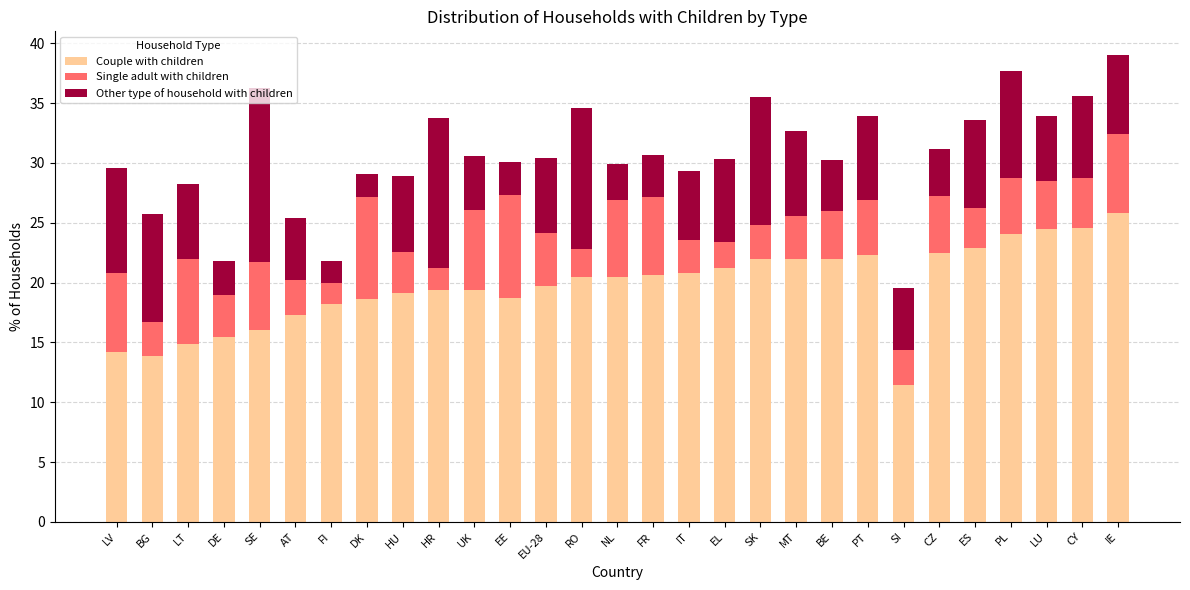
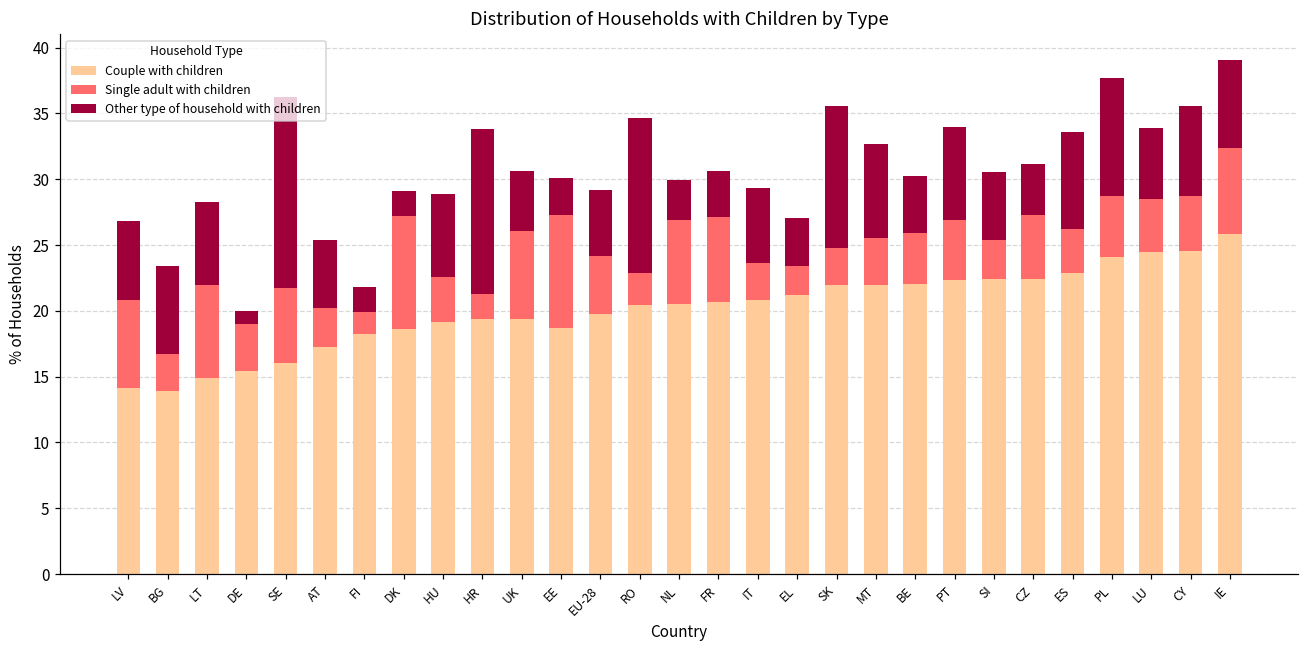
Other type of household with children, LV: 8.7 -> 6.0
Other type of household with children, BG: 9.0 -> 6.6
Other type of household with children, DE: 2.8 -> 1.0
Other type of household with children, EU-28: 6.3 -> 5.1
Other type of household with children, EL: 6.9 -> 3.7
Couple with children, SI: 11.4 -> 22.4
